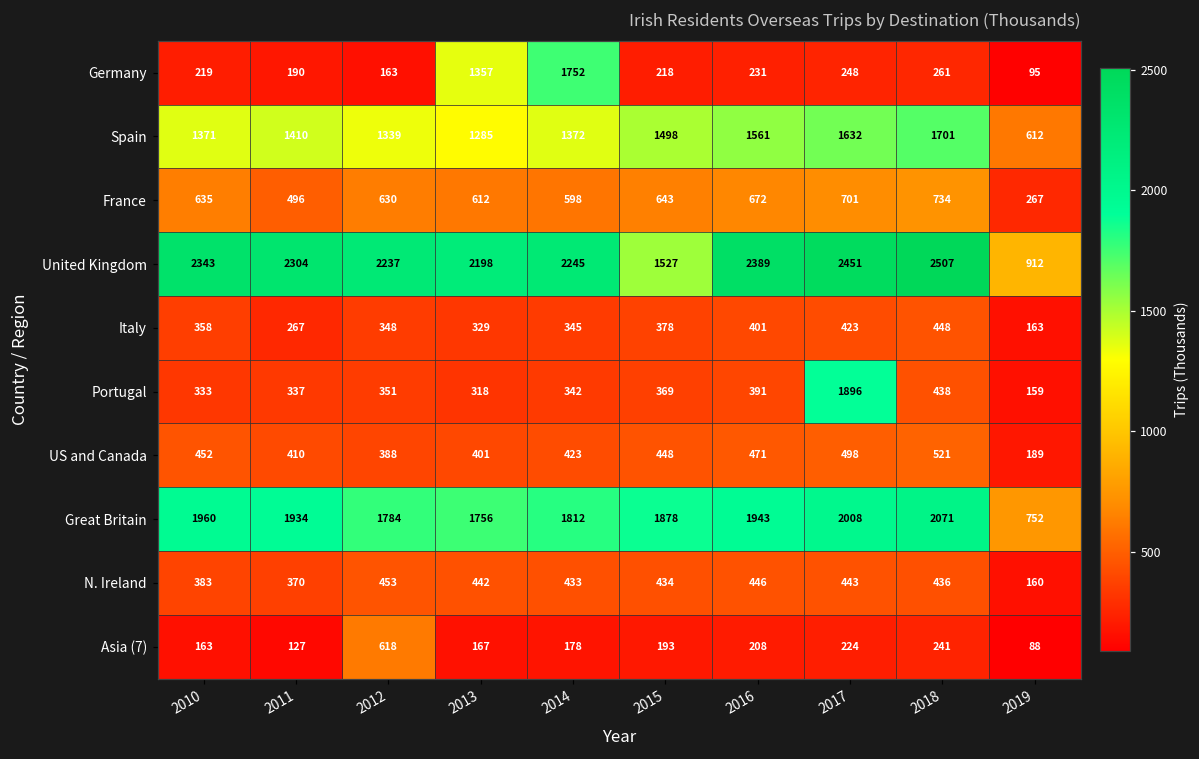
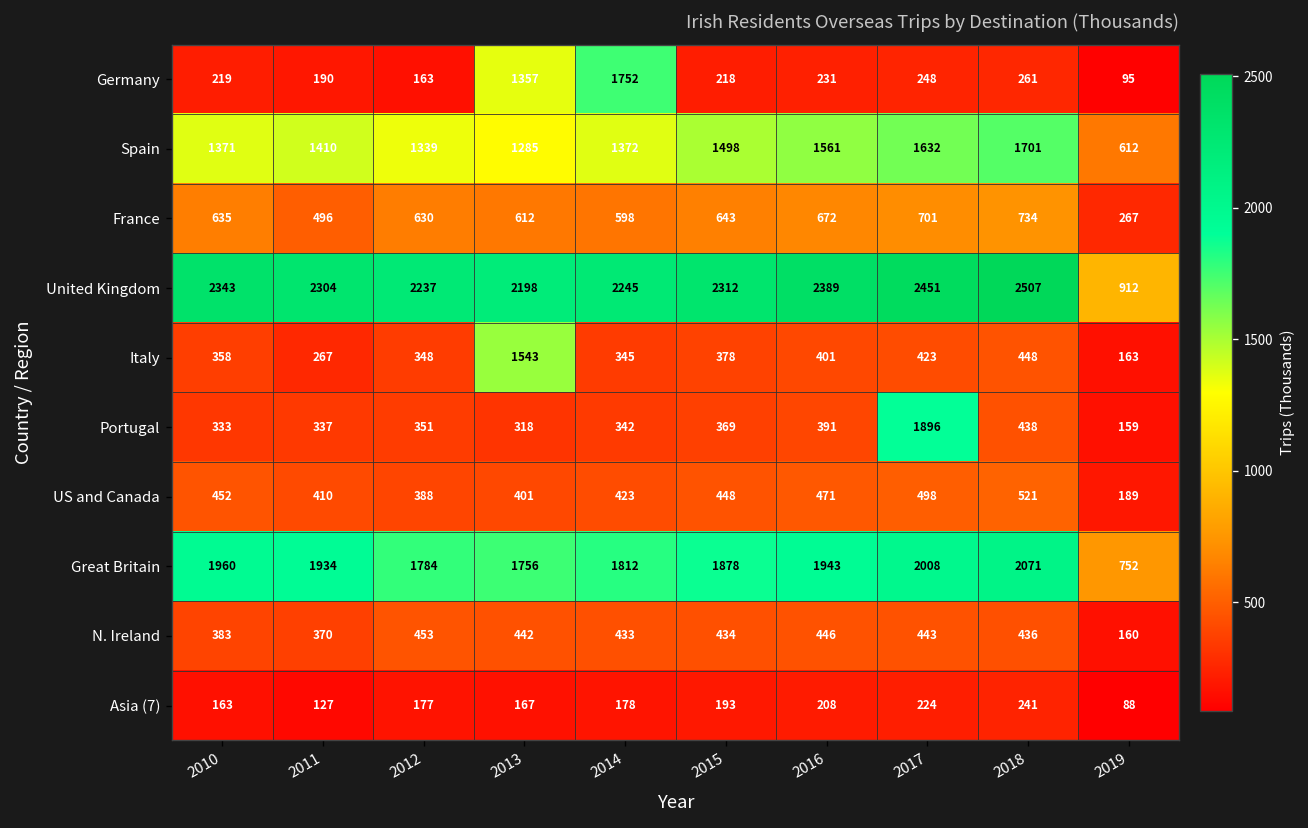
United Kingdom, 2015: 1527 -> 2312
Italy, 2013: 329 -> 1543
Asia (7), 2012: 618 -> 177
